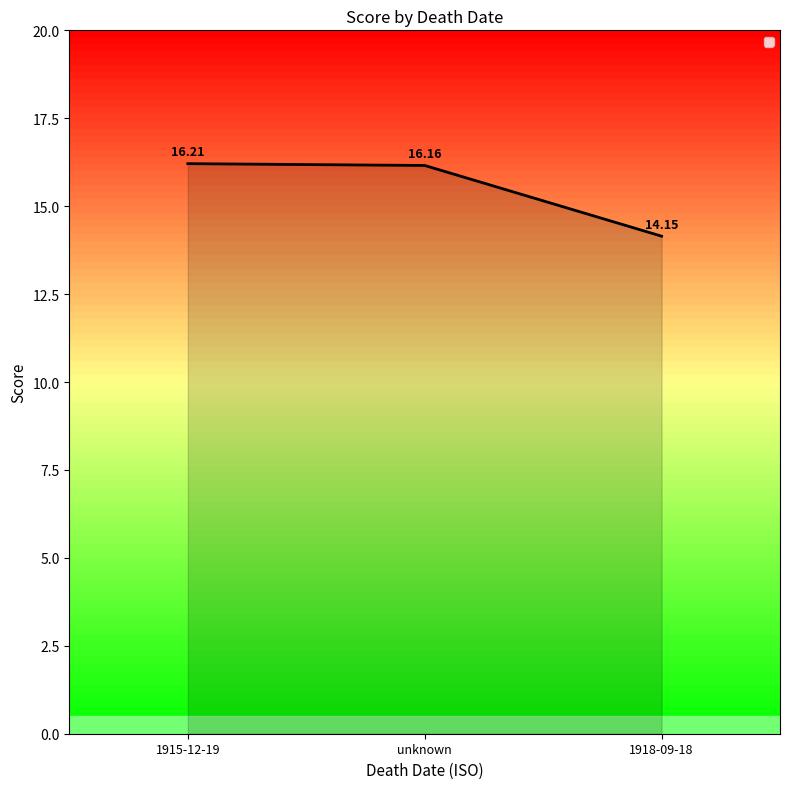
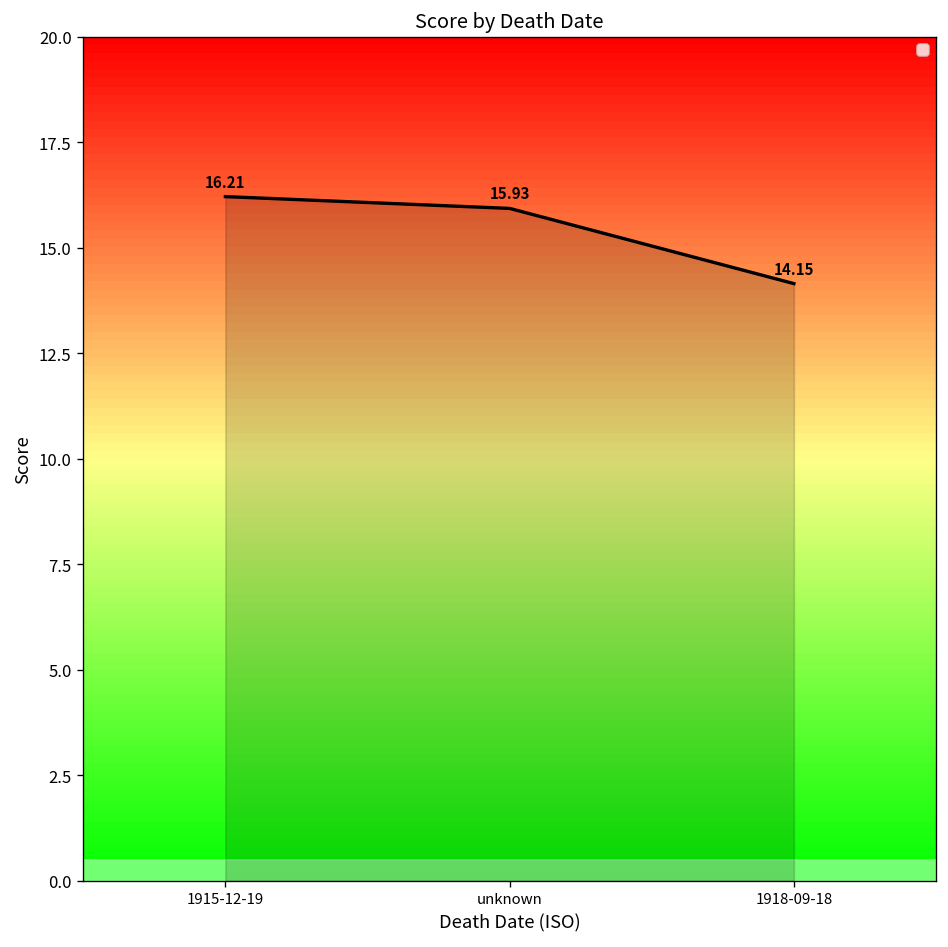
unknown: 16.16 -> 15.93
